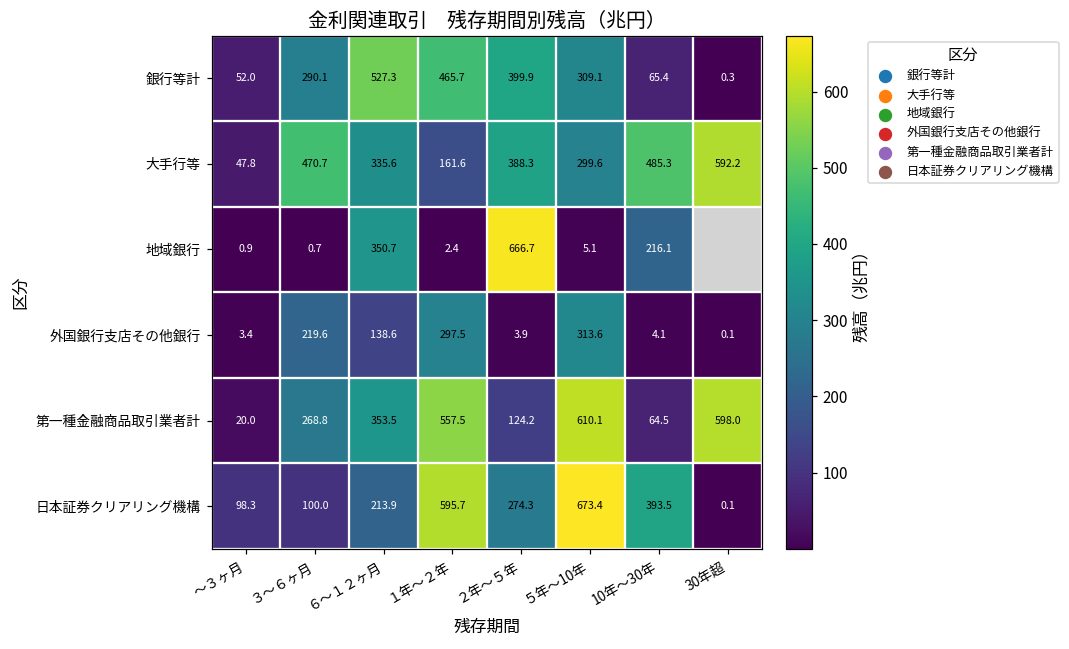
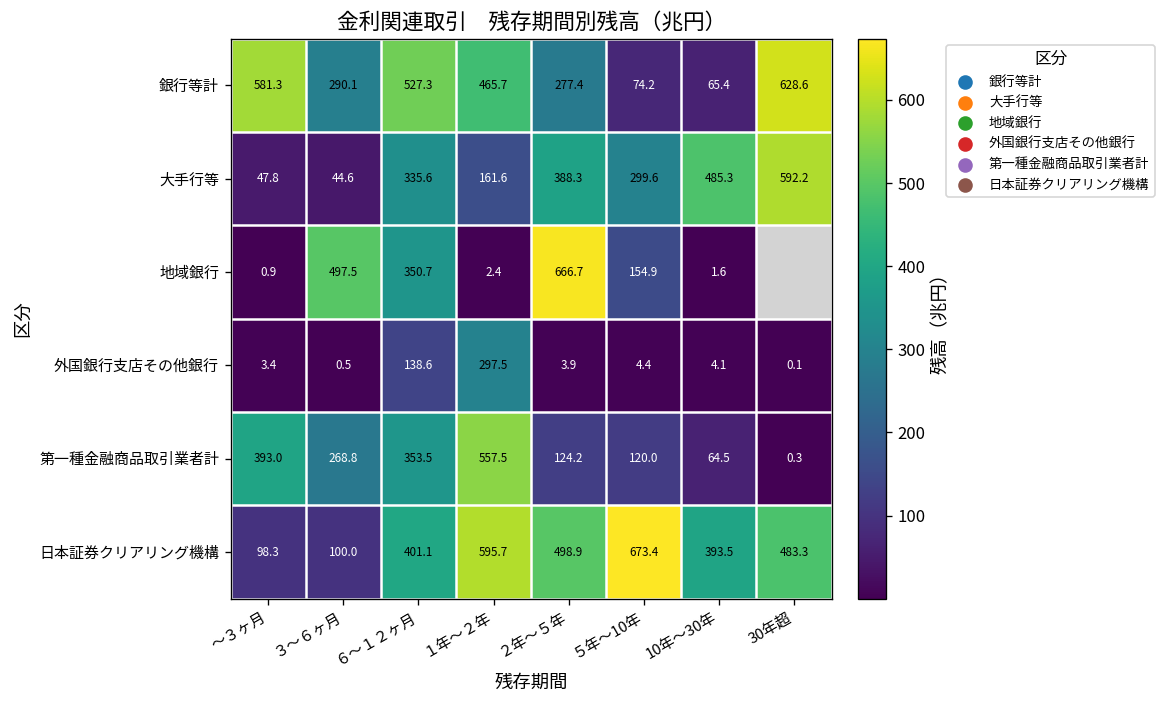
銀行等計, ～３ヶ月: 52.0 -> 581.3
銀行等計, ２年～５年: 399.9 -> 277.4
銀行等計, ５年～10年: 309.1 -> 74.2
銀行等計, 30年超: 0.3 -> 628.6
大手行等, ３～６ヶ月: 470.7 -> 44.6
地域銀行, ３～６ヶ月: 0.7 -> 497.5
地域銀行, ５年～10年: 5.1 -> 154.9
地域銀行, 10年～30年: 216.1 -> 1.6
外国銀行支店その他銀行, ３～６ヶ月: 219.6 -> 0.5
外国銀行支店その他銀行, ５年～10年: 313.6 -> 4.4
第一種金融商品取引業者計, ～３ヶ月: 20.0 -> 393.0
第一種金融商品取引業者計, ５年～10年: 610.1 -> 120.0
第一種金融商品取引業者計, 30年超: 598.0 -> 0.3
日本証券クリアリング機構, ６～１２ヶ月: 213.9 -> 401.1
日本証券クリアリング機構, ２年～５年: 274.3 -> 498.9
日本証券クリアリング機構, 30年超: 0.1 -> 483.3
